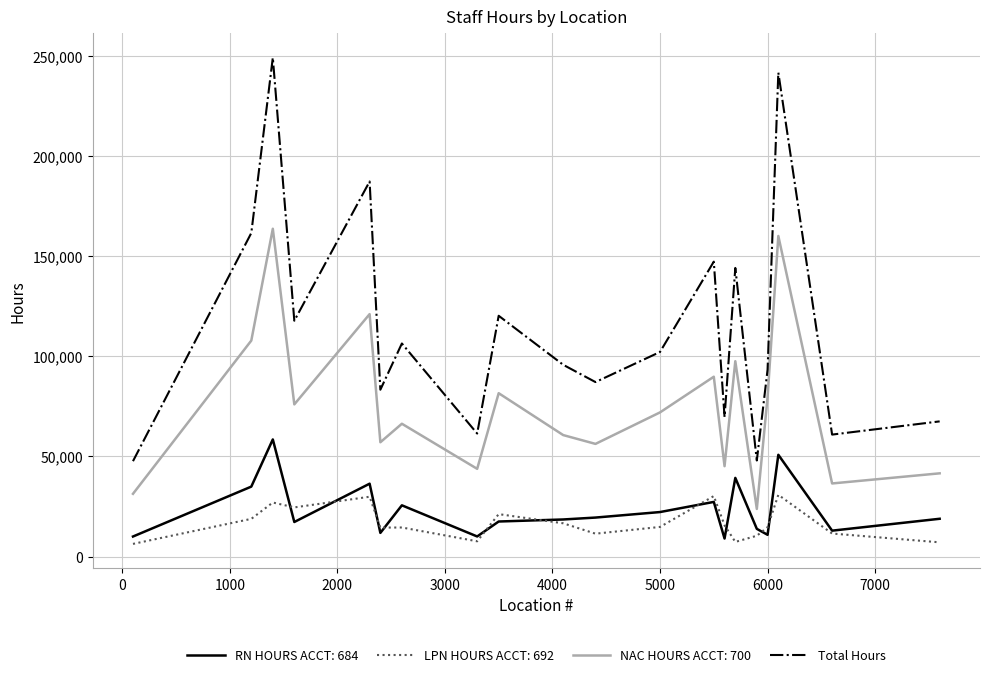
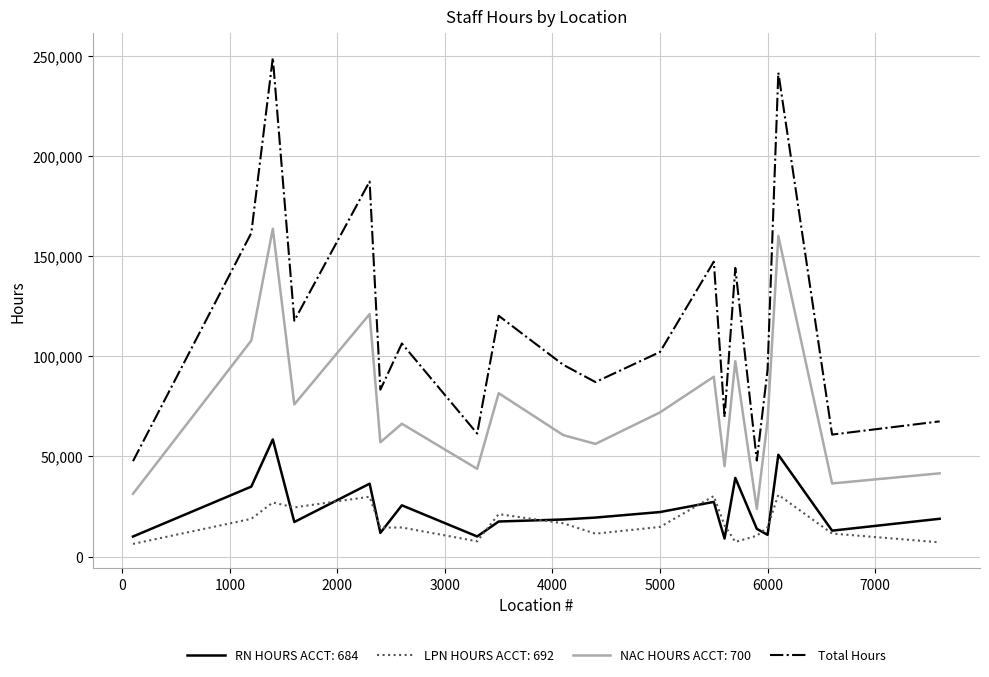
NAC HOURS ACCT: 700, 6000: 80,000 -> 68,000
